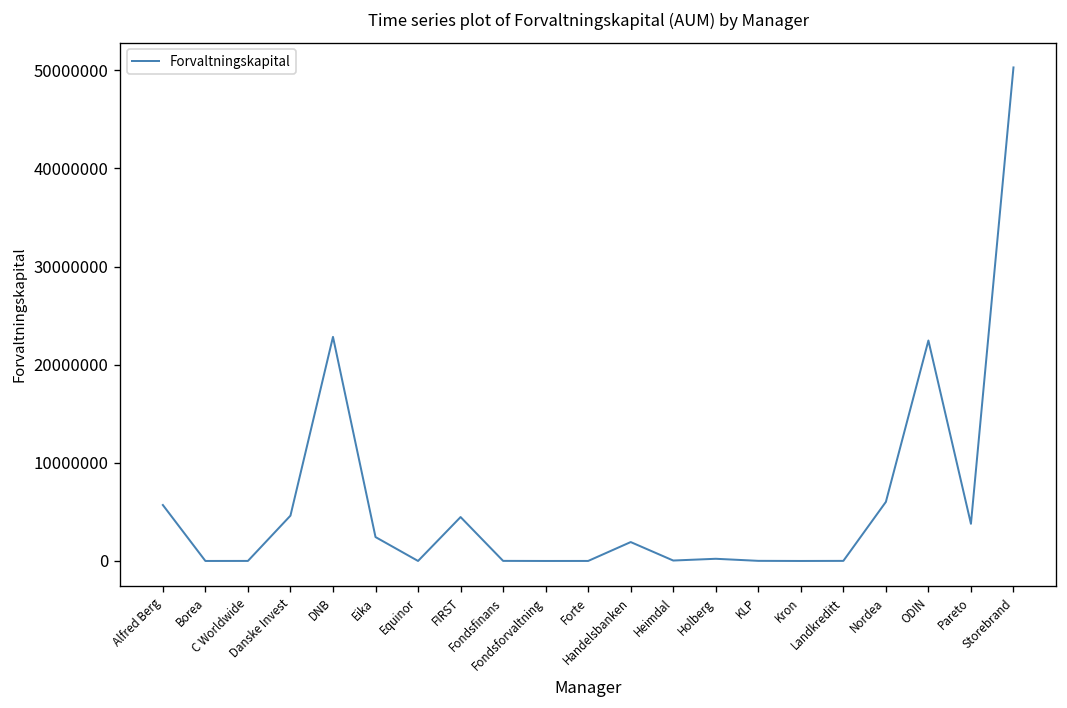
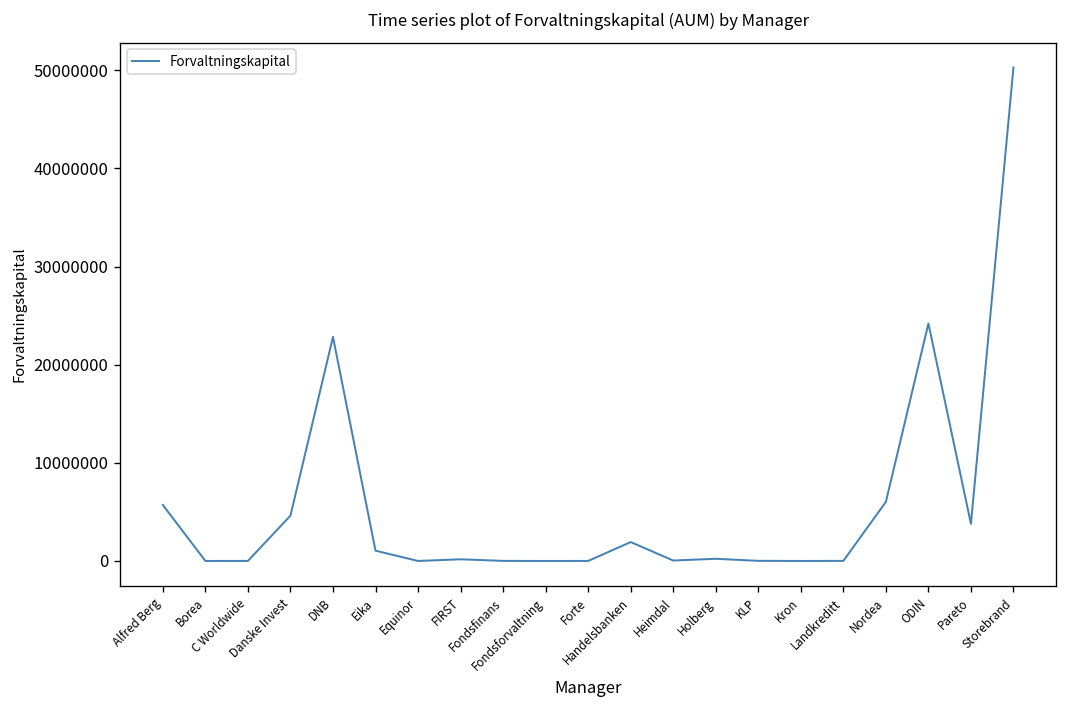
Eika: 2000000 -> 1000000
FIRST: 4000000 -> 0
ODIN: 22000000 -> 24000000
